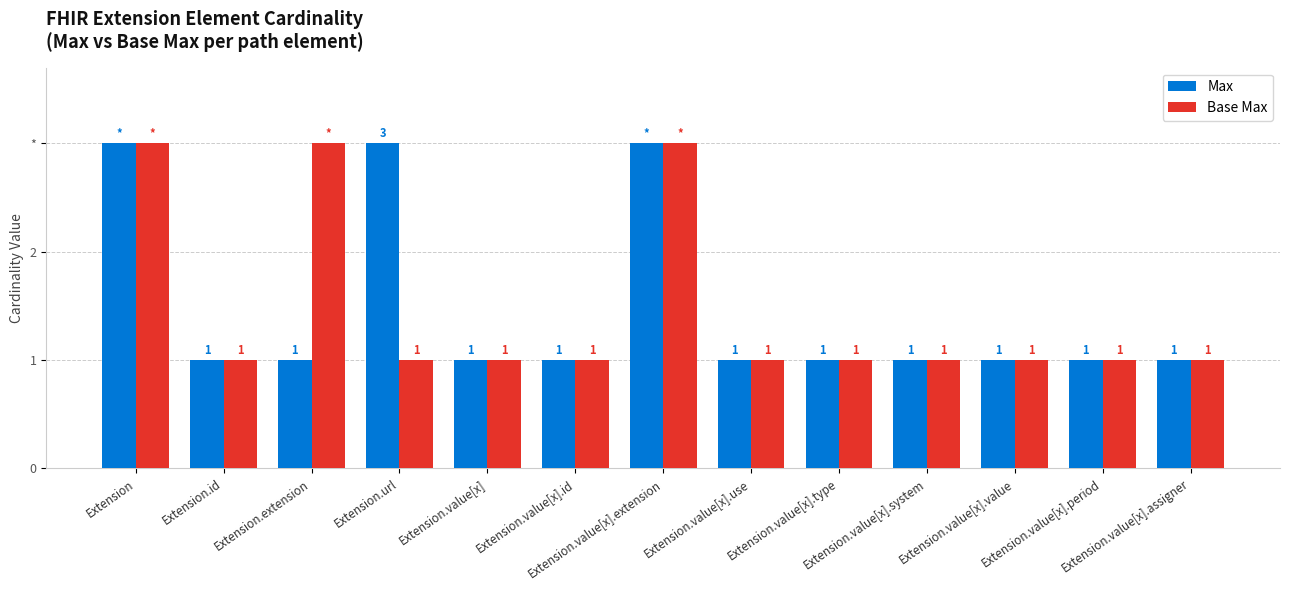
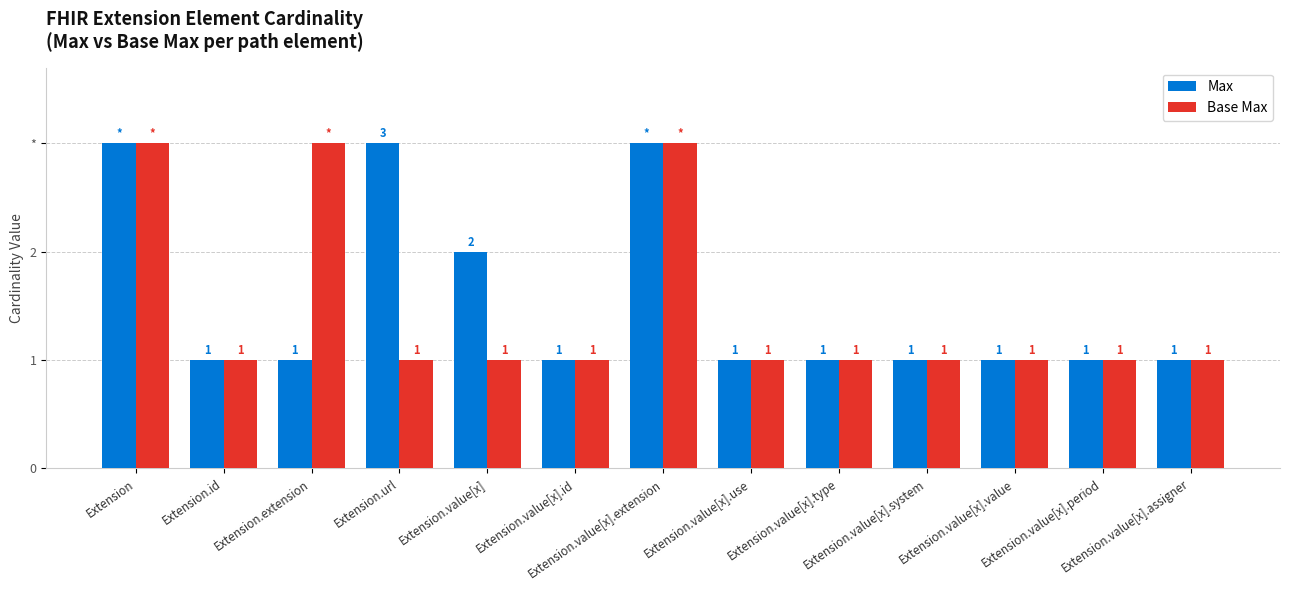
Max, Extension.value[x]: 1 -> 2
